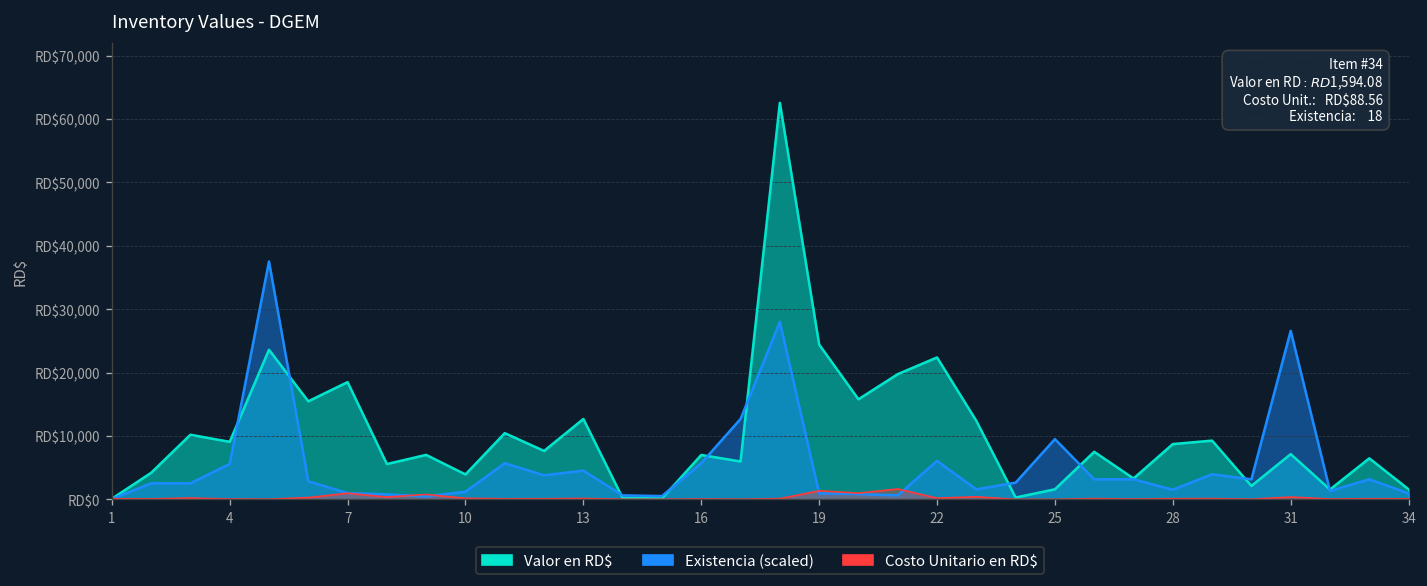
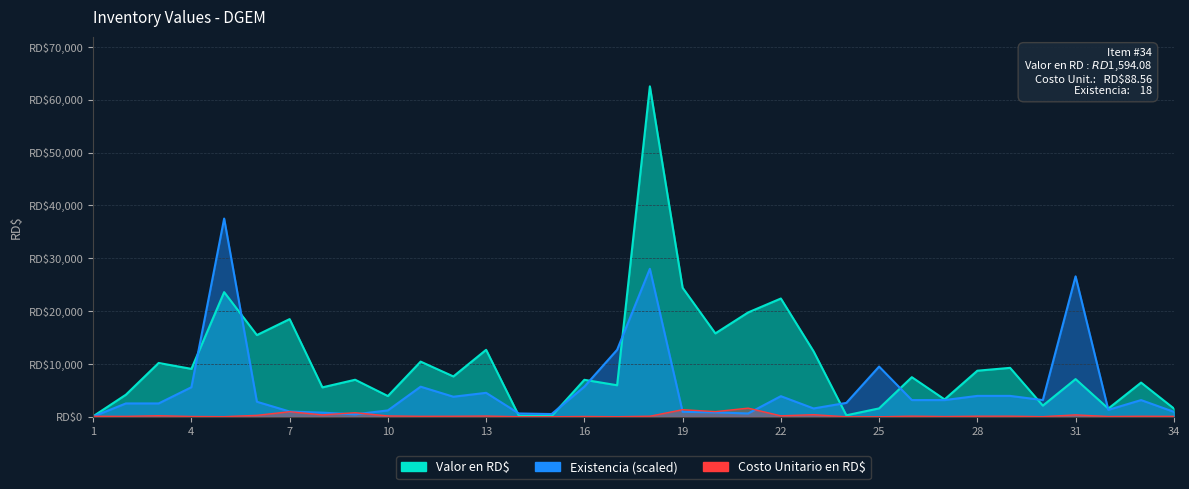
Existencia (scaled), 22: RD$6,000 -> RD$4,000
Existencia (scaled), 28: RD$2,000 -> RD$4,000
